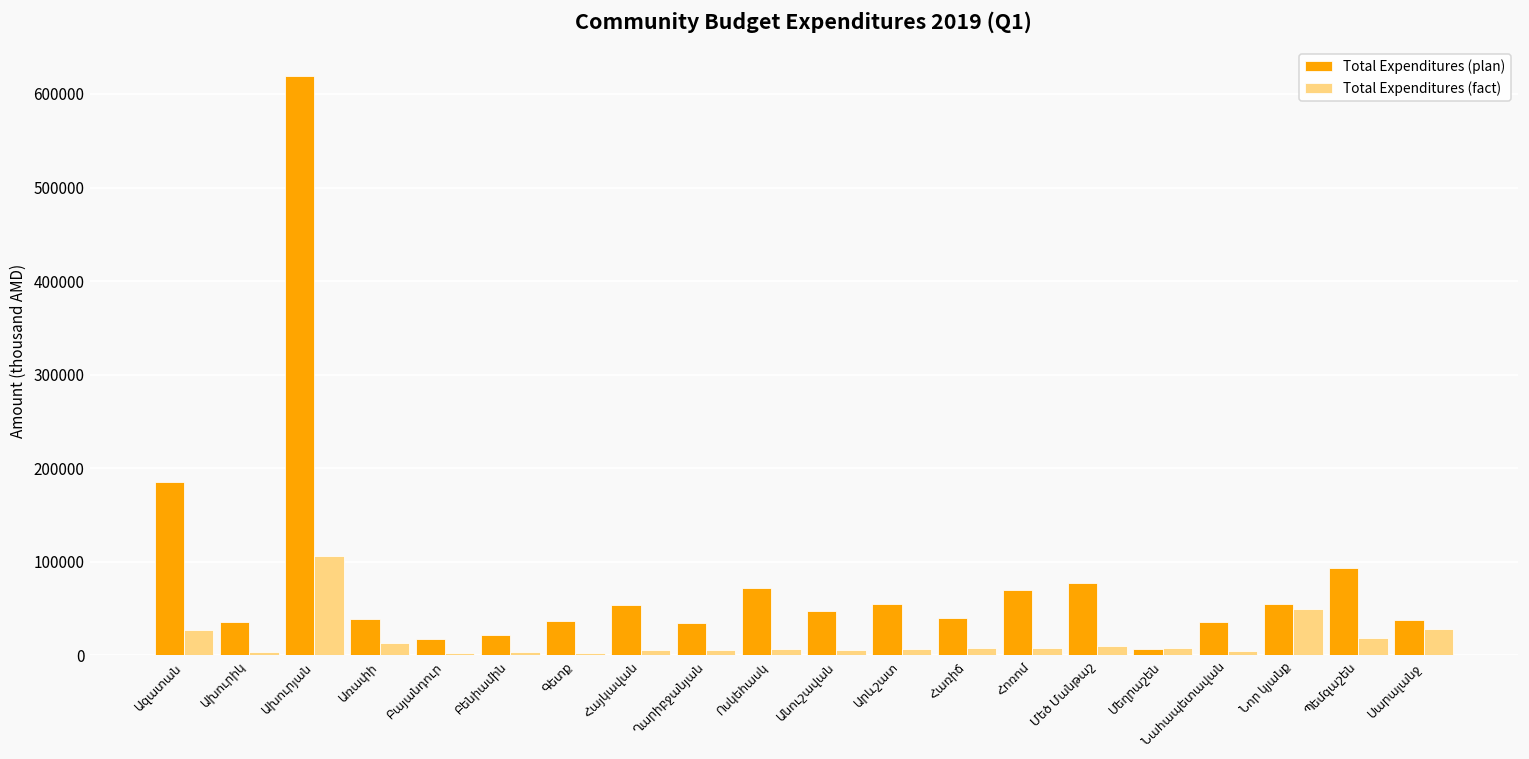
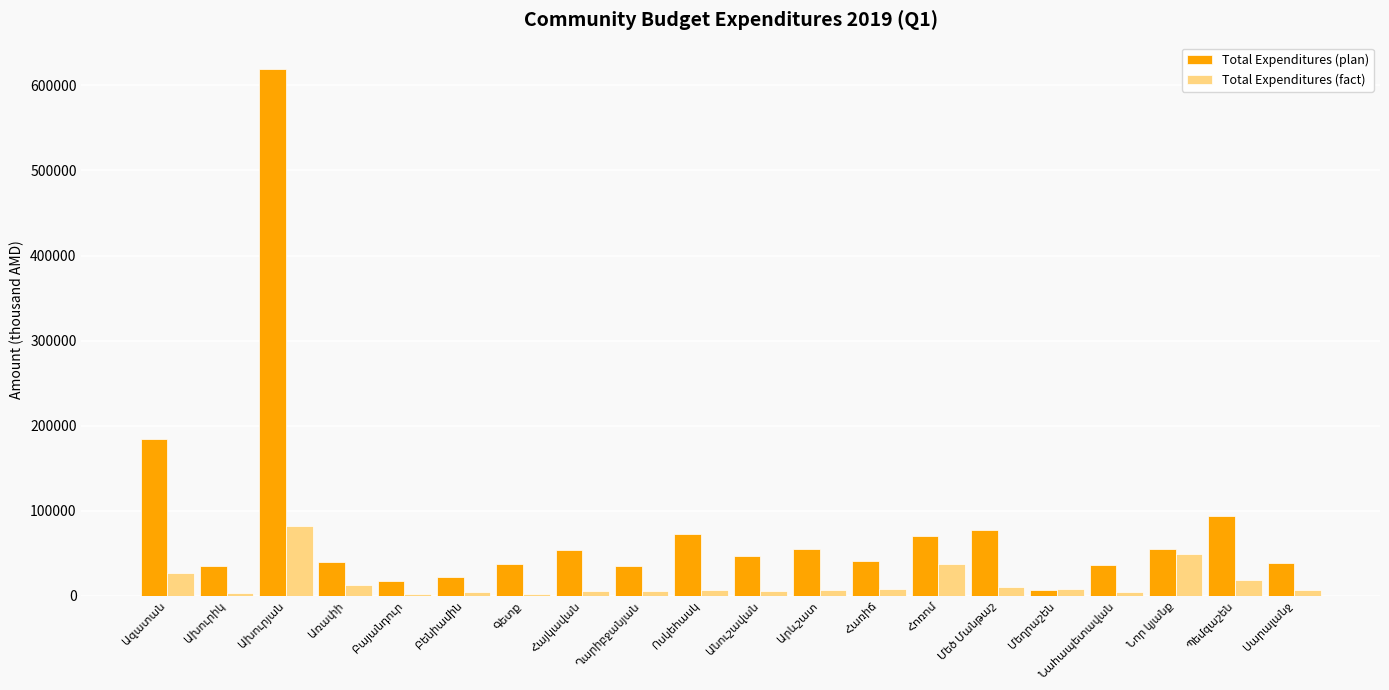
Total Expenditures (fact), Ախուրյան: 110000 -> 80000
Total Expenditures (fact), Հոռոմ: 10000 -> 40000
Total Expenditures (fact), Սարալանջ: 30000 -> 10000
